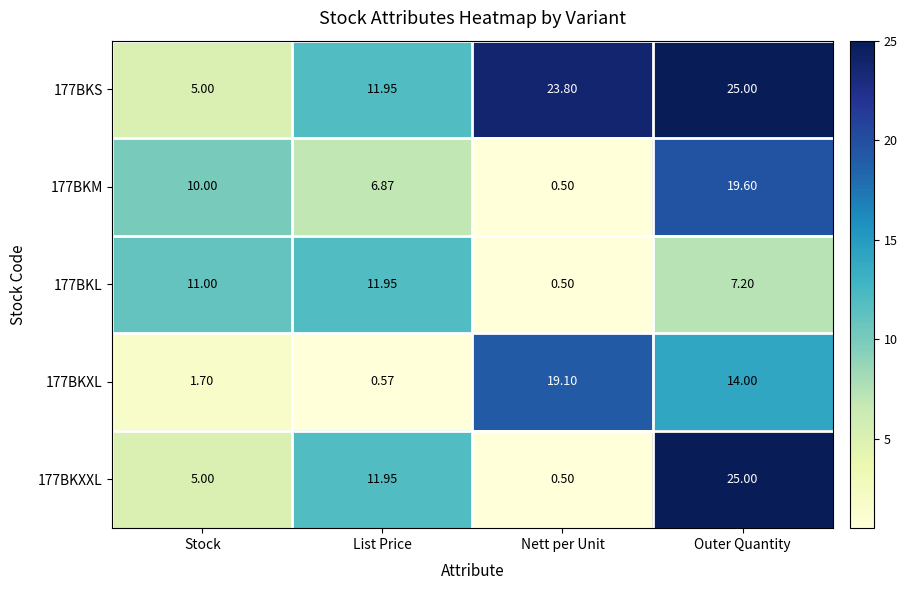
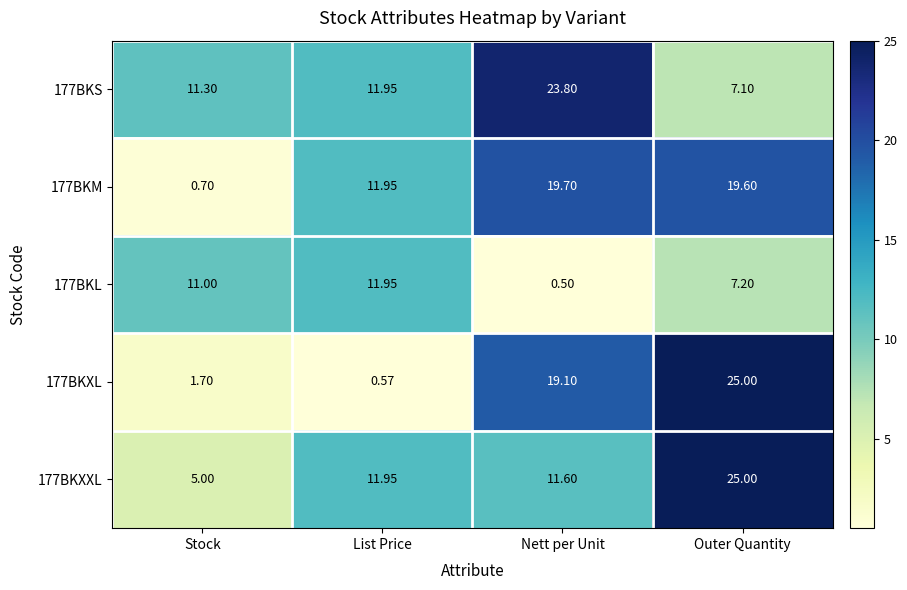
177BKS, Stock: 5.00 -> 11.30
177BKS, Outer Quantity: 25.00 -> 7.10
177BKM, Stock: 10.00 -> 0.70
177BKM, List Price: 6.87 -> 11.95
177BKM, Nett per Unit: 0.50 -> 19.70
177BKXL, Outer Quantity: 14.00 -> 25.00
177BKXXL, Nett per Unit: 0.50 -> 11.60
